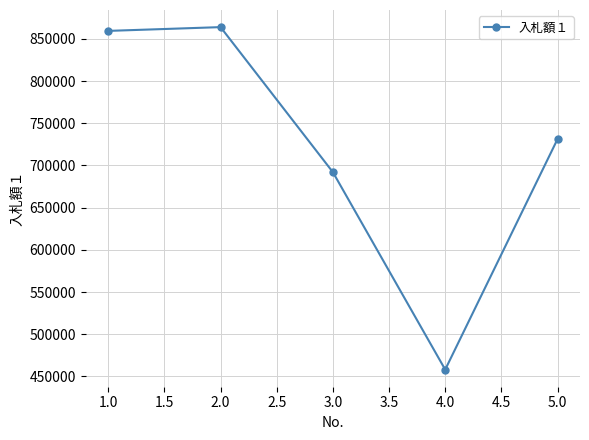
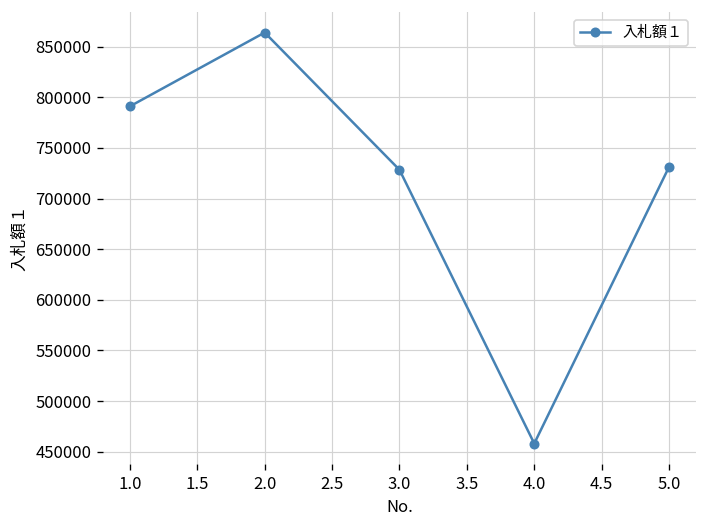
1.0: 860000 -> 790000
3.0: 690000 -> 730000
